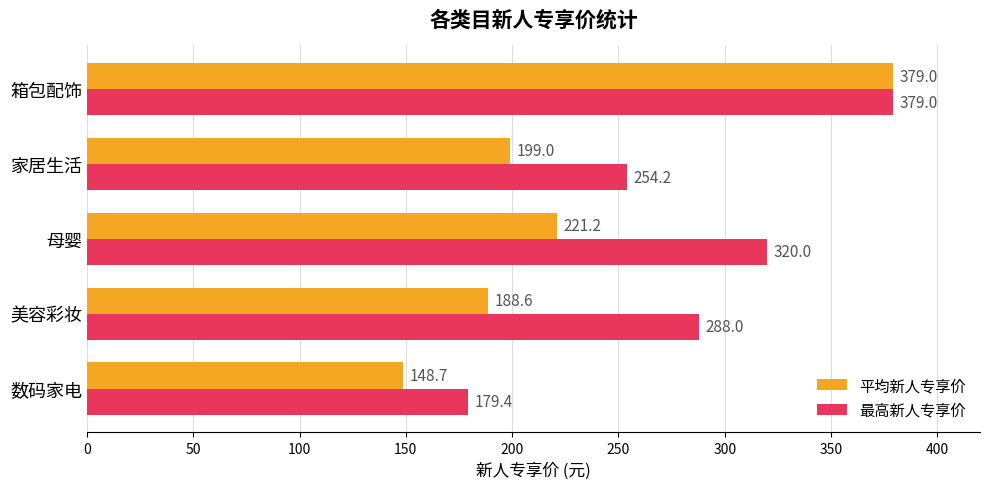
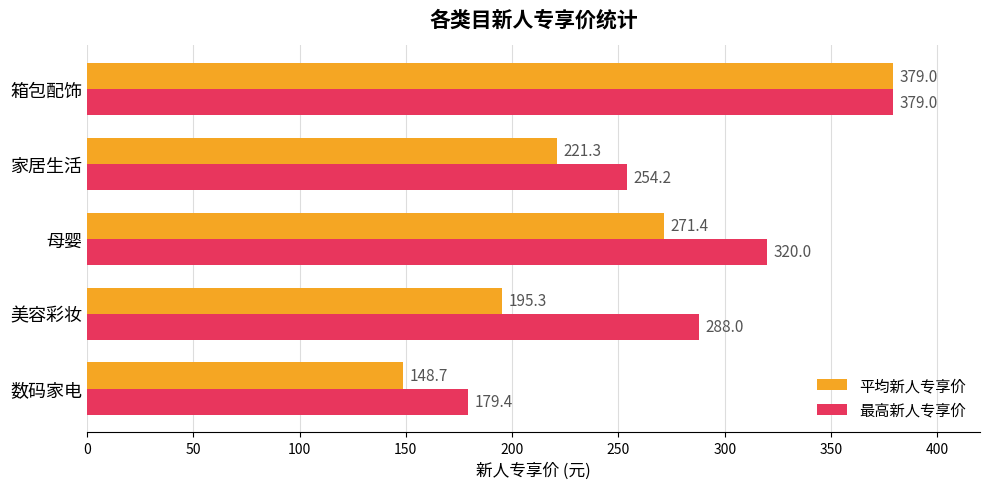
平均新人专享价, 家居生活: 199.0 -> 221.3
平均新人专享价, 母婴: 221.2 -> 271.4
平均新人专享价, 美容彩妆: 188.6 -> 195.3
